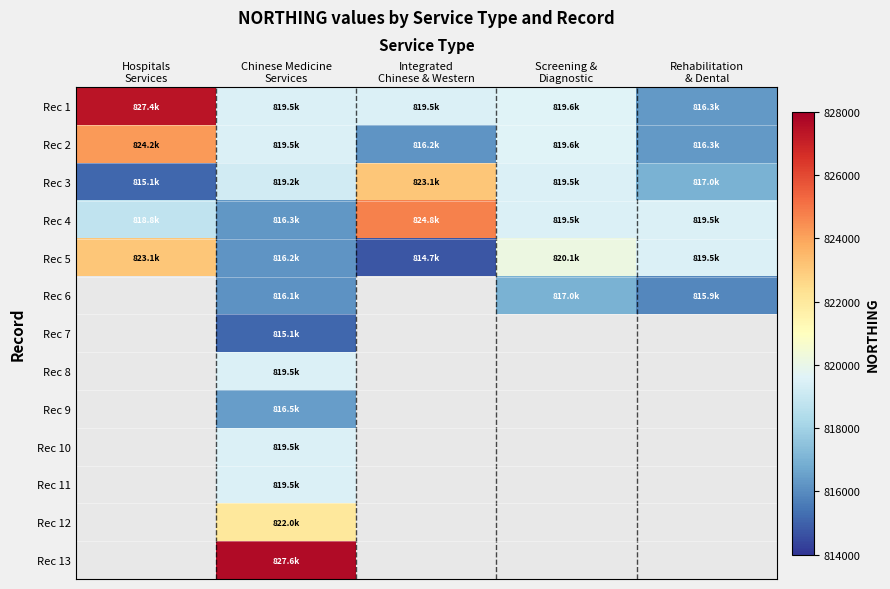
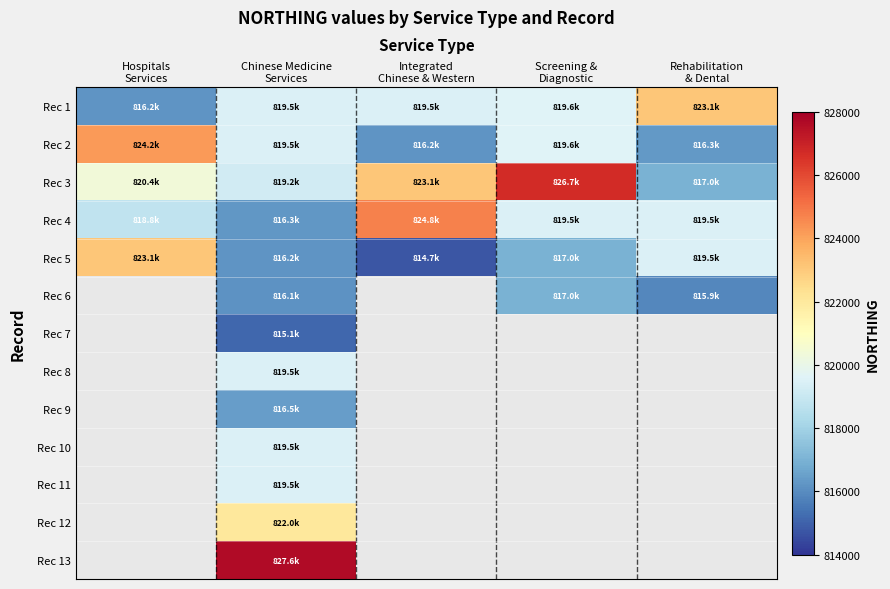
Rec 1, Hospitals Services: 827.4k -> 816.2k
Rec 1, Rehabilitation & Dental: 816.3k -> 823.1k
Rec 3, Hospitals Services: 815.1k -> 820.4k
Rec 3, Screening & Diagnostic: 819.5k -> 826.7k
Rec 5, Screening & Diagnostic: 820.1k -> 817.0k
